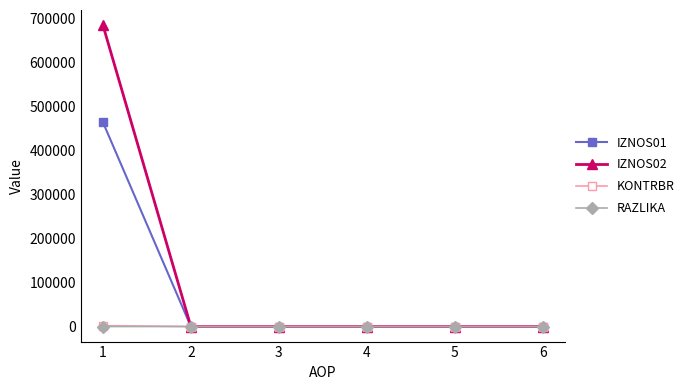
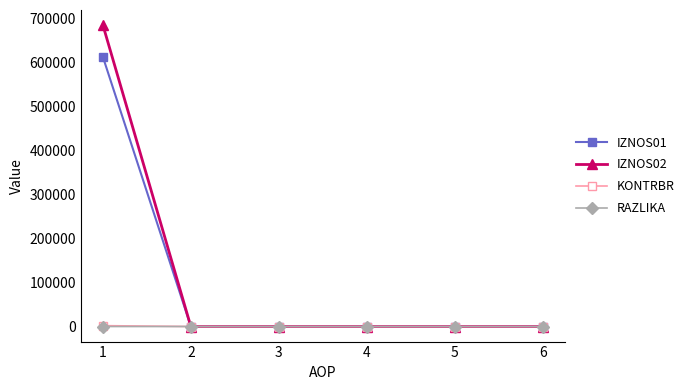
IZNOS01, 1: 460000 -> 610000
